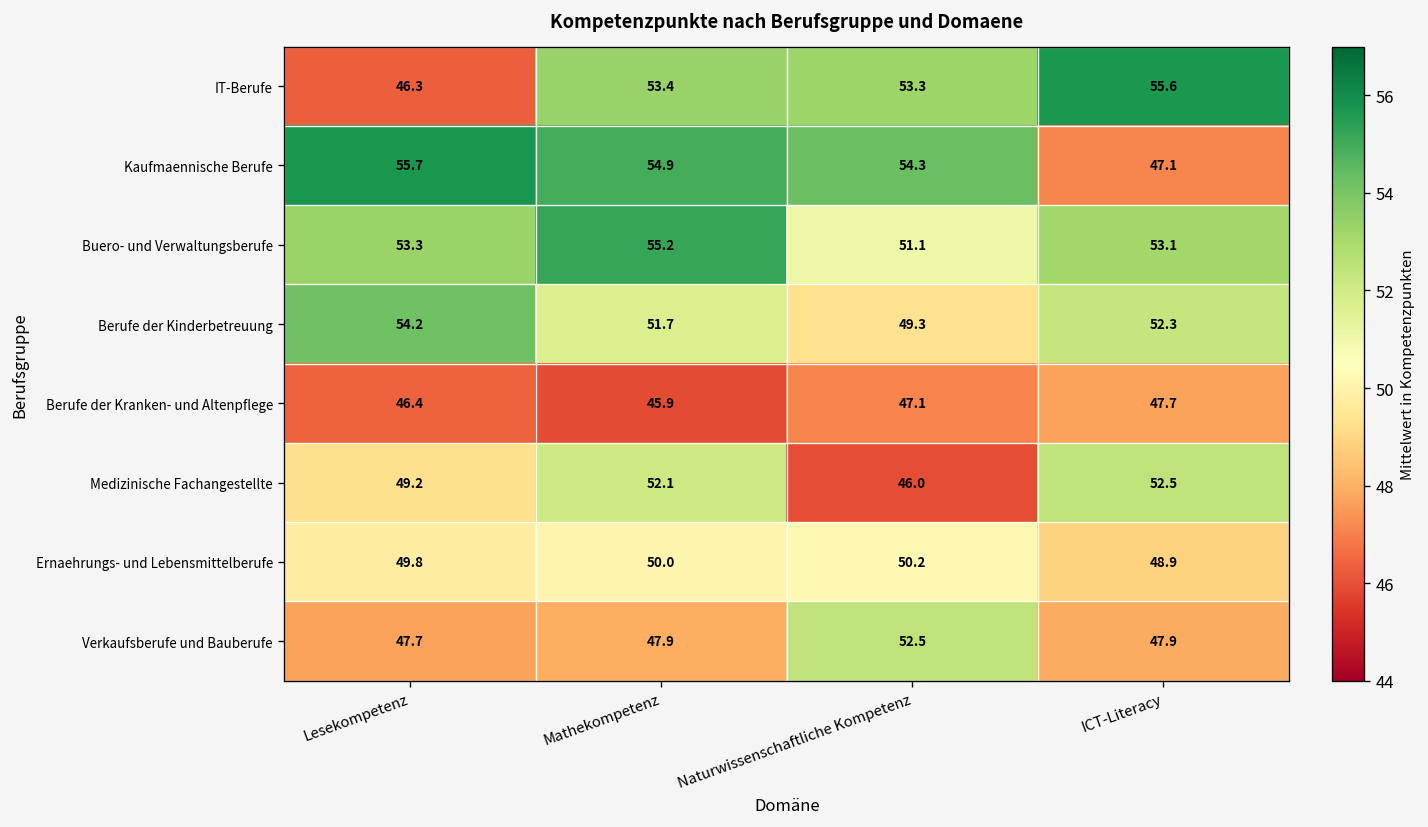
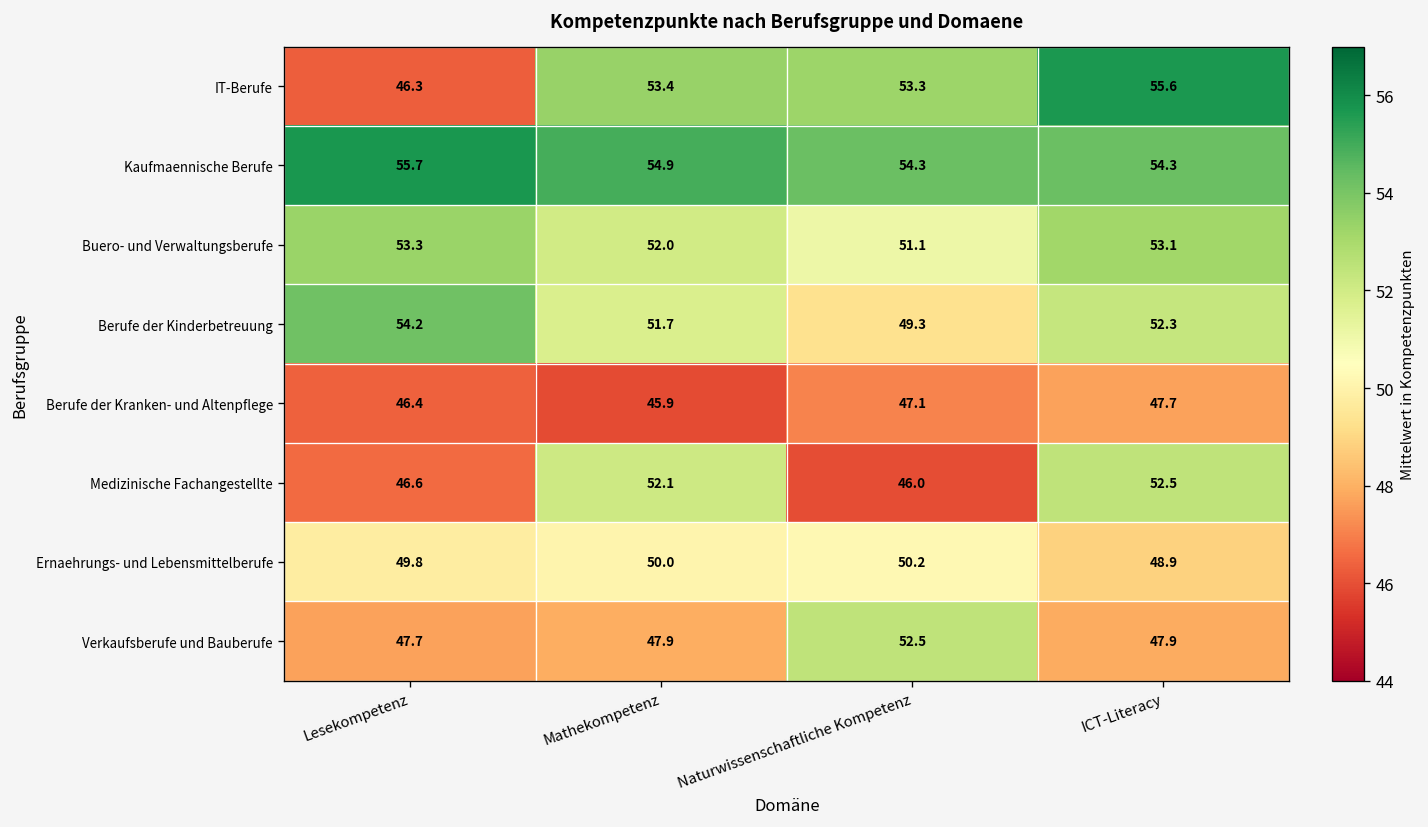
Kaufmaennische Berufe, ICT-Literacy: 47.1 -> 54.3
Buero- und Verwaltungsberufe, Mathekompetenz: 55.2 -> 52.0
Medizinische Fachangestellte, Lesekompetenz: 49.2 -> 46.6
